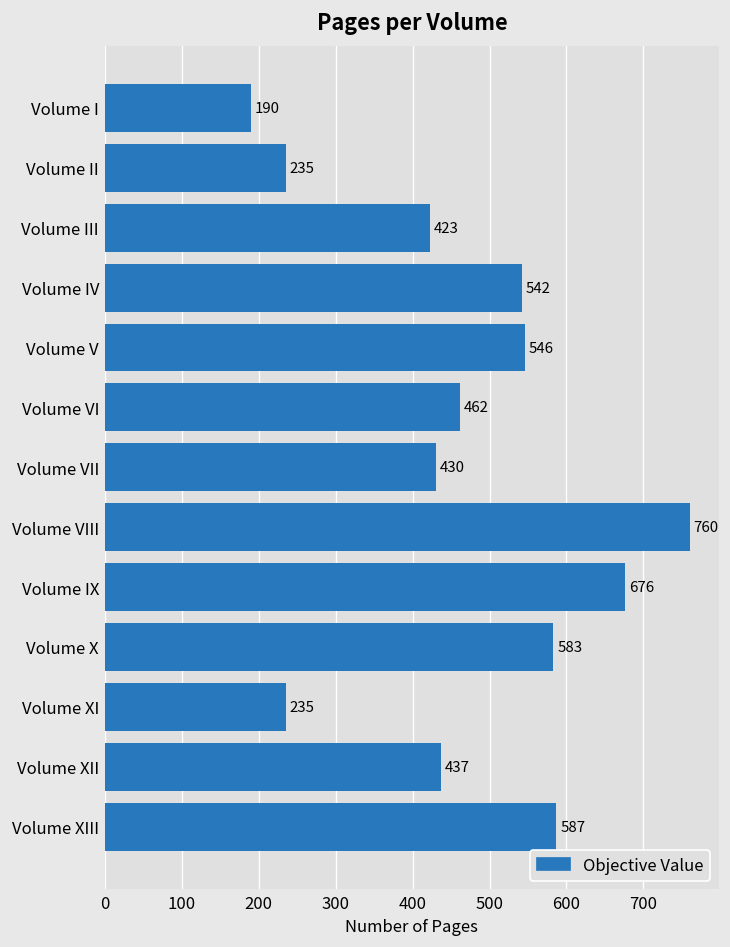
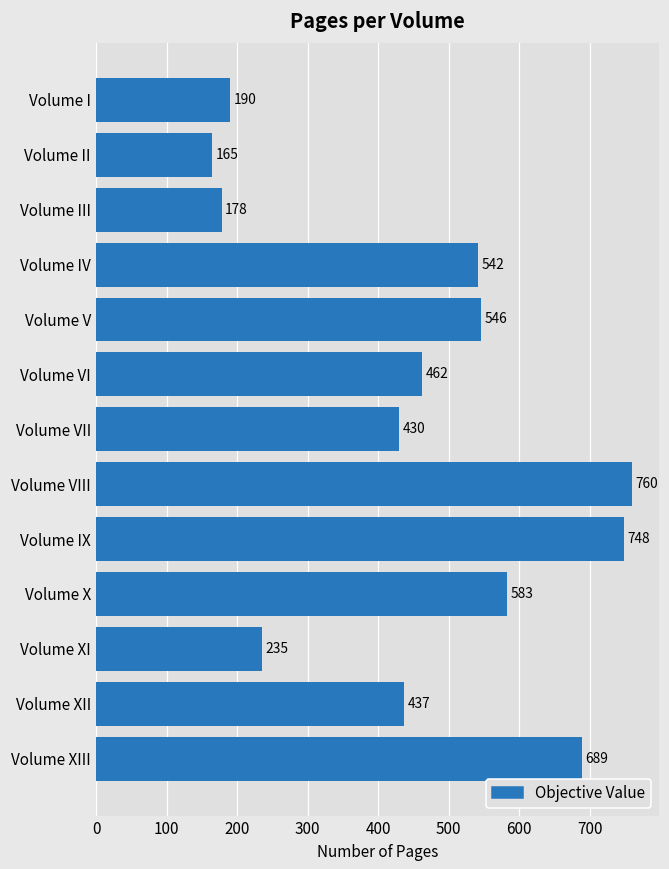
Volume II: 235 -> 165
Volume III: 423 -> 178
Volume IX: 676 -> 748
Volume XIII: 587 -> 689
